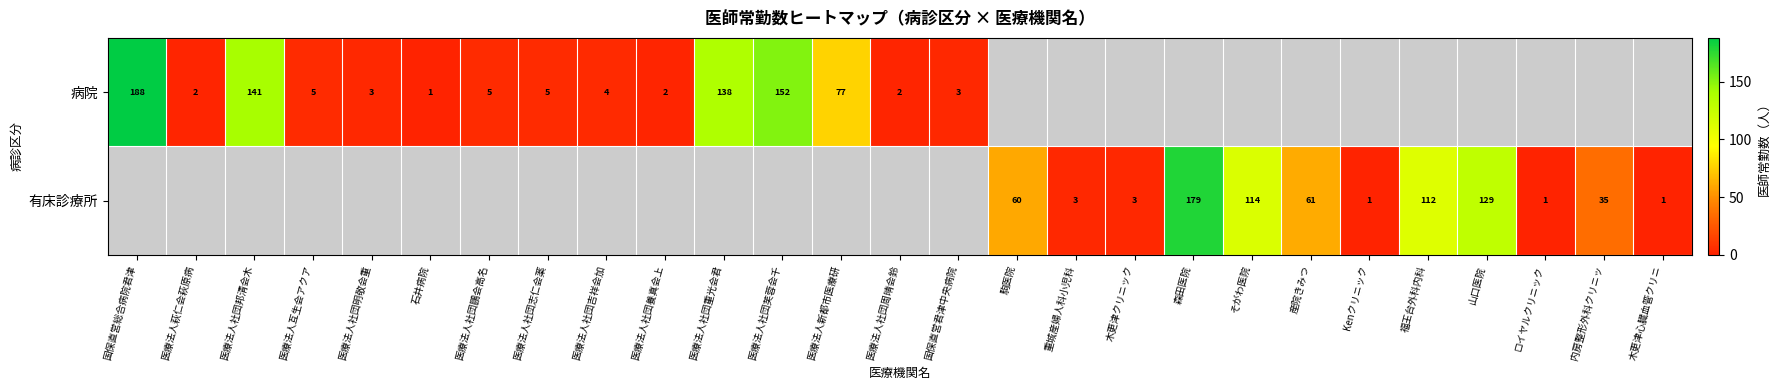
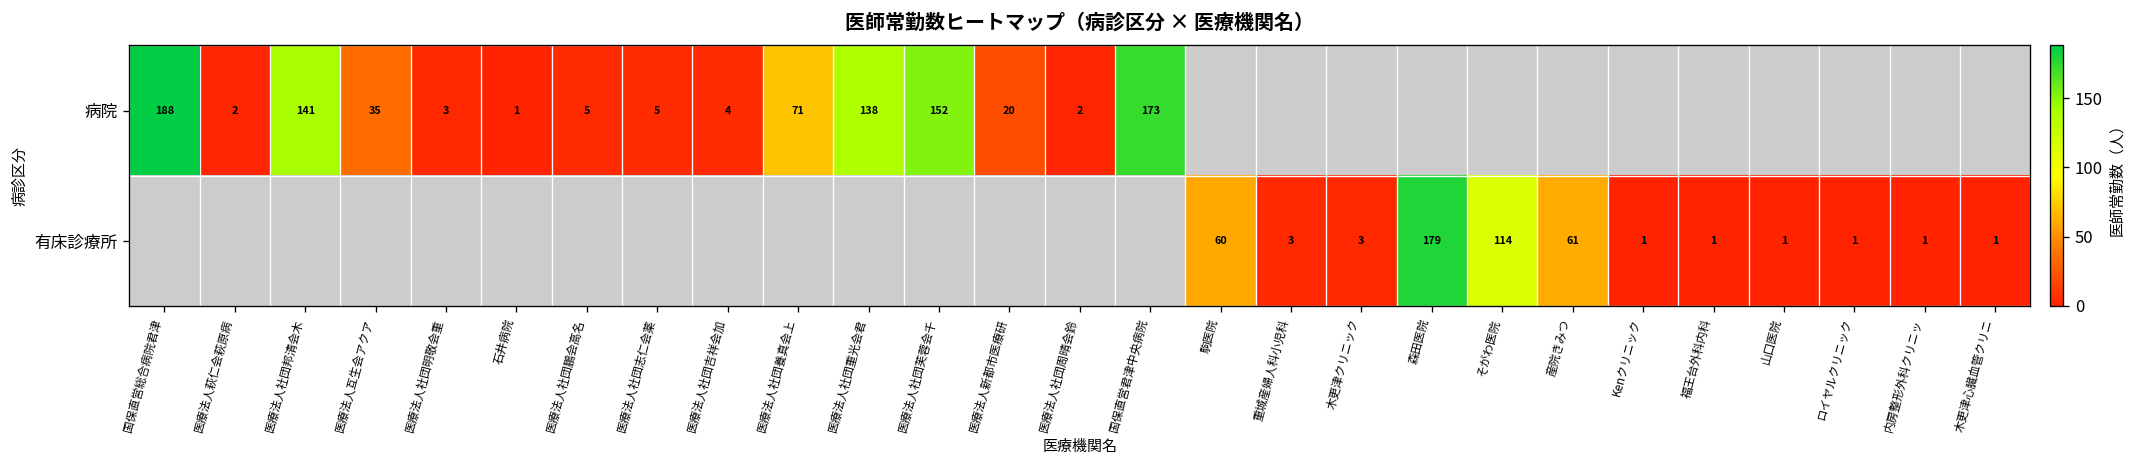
病院, 医療法人互生会アクア: 5 -> 35
病院, 医療法人社団養真会上: 2 -> 71
病院, 医療法人新都市医療研: 77 -> 20
病院, 国保直営君津中央病院: 3 -> 173
有床診療所, 福王台外科内科: 112 -> 1
有床診療所, 山口医院: 129 -> 1
有床診療所, 内房整形外科クリニッ: 35 -> 1
